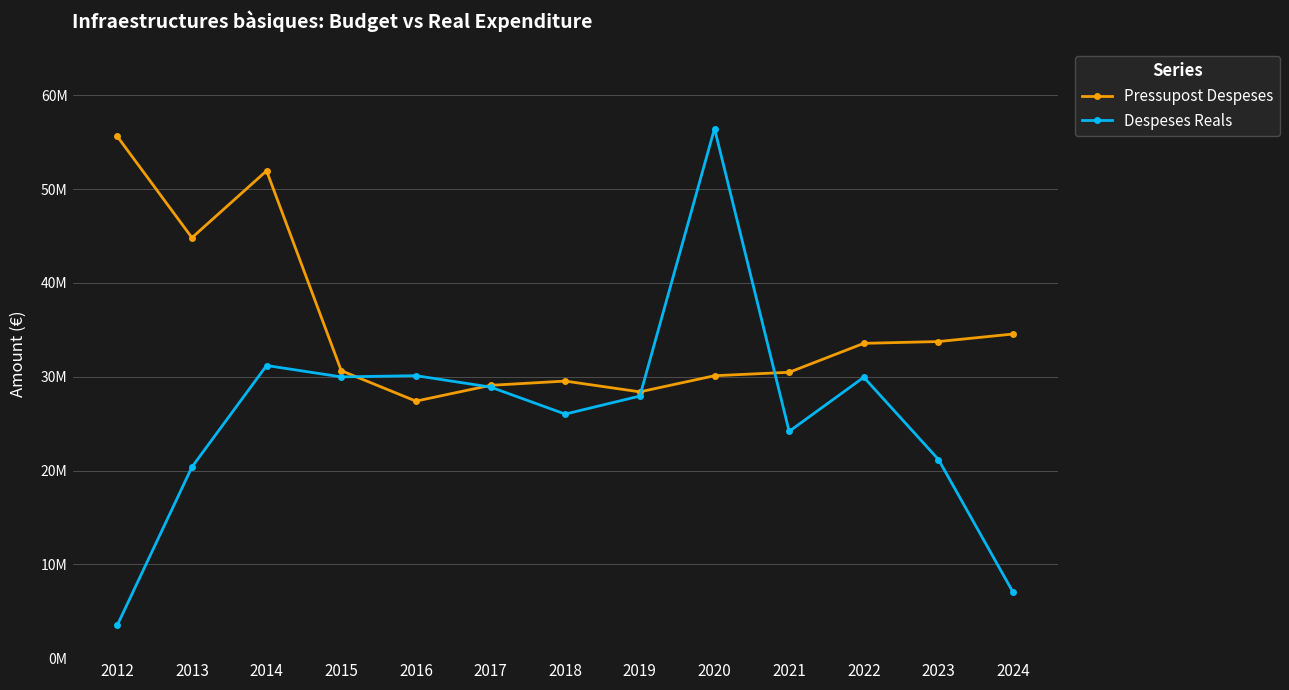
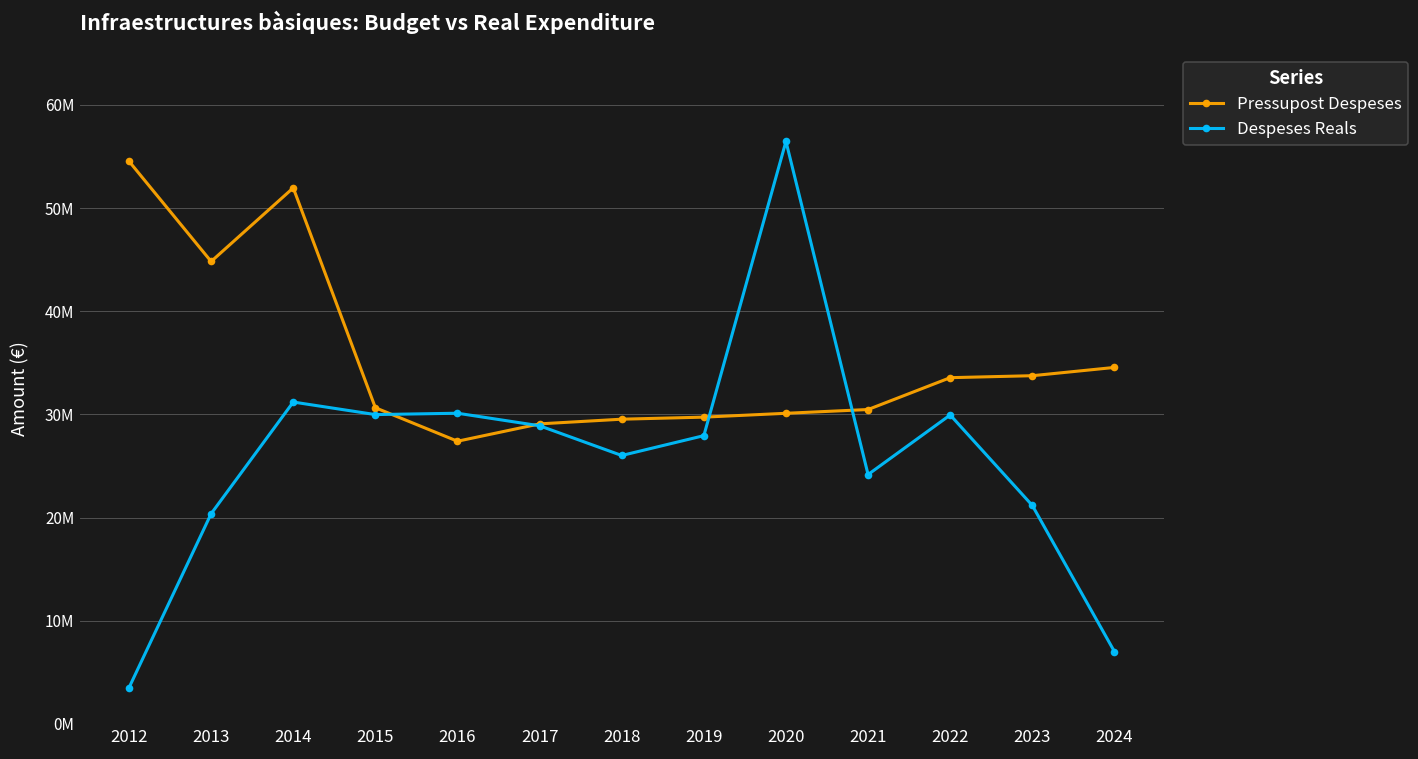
Pressupost Despeses, 2012: 56000000 -> 55000000
Pressupost Despeses, 2019: 28000000 -> 30000000
